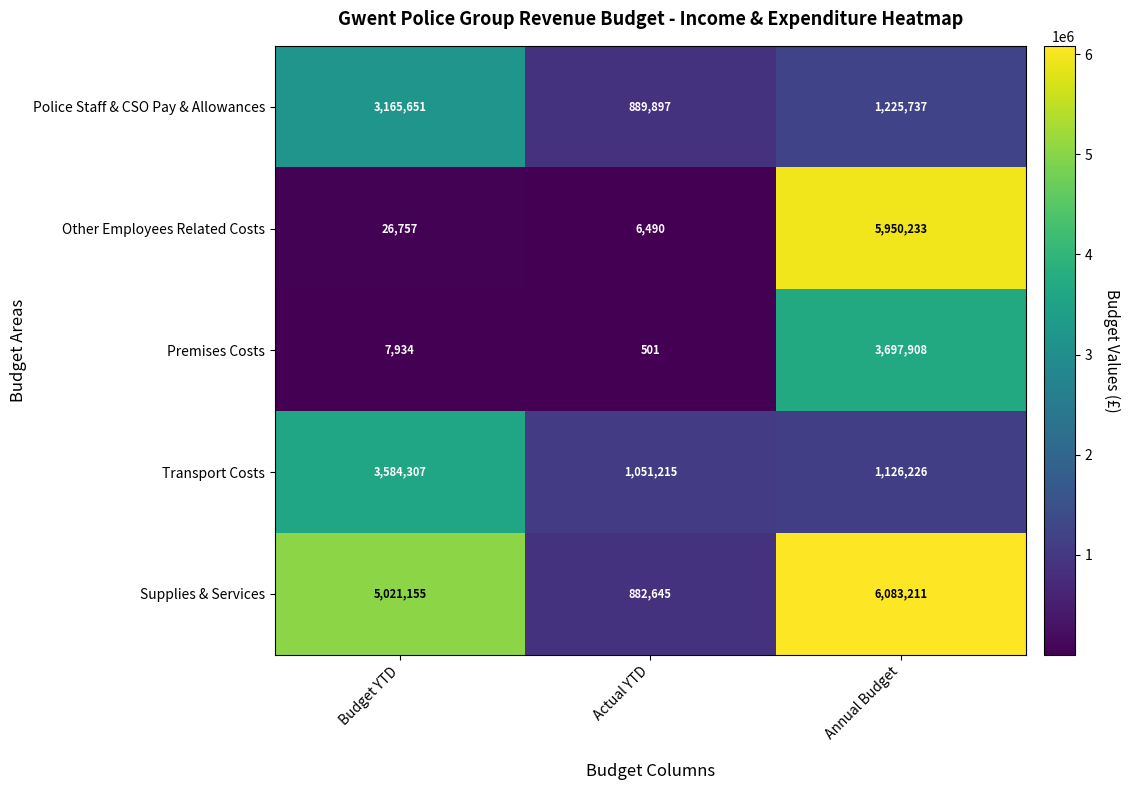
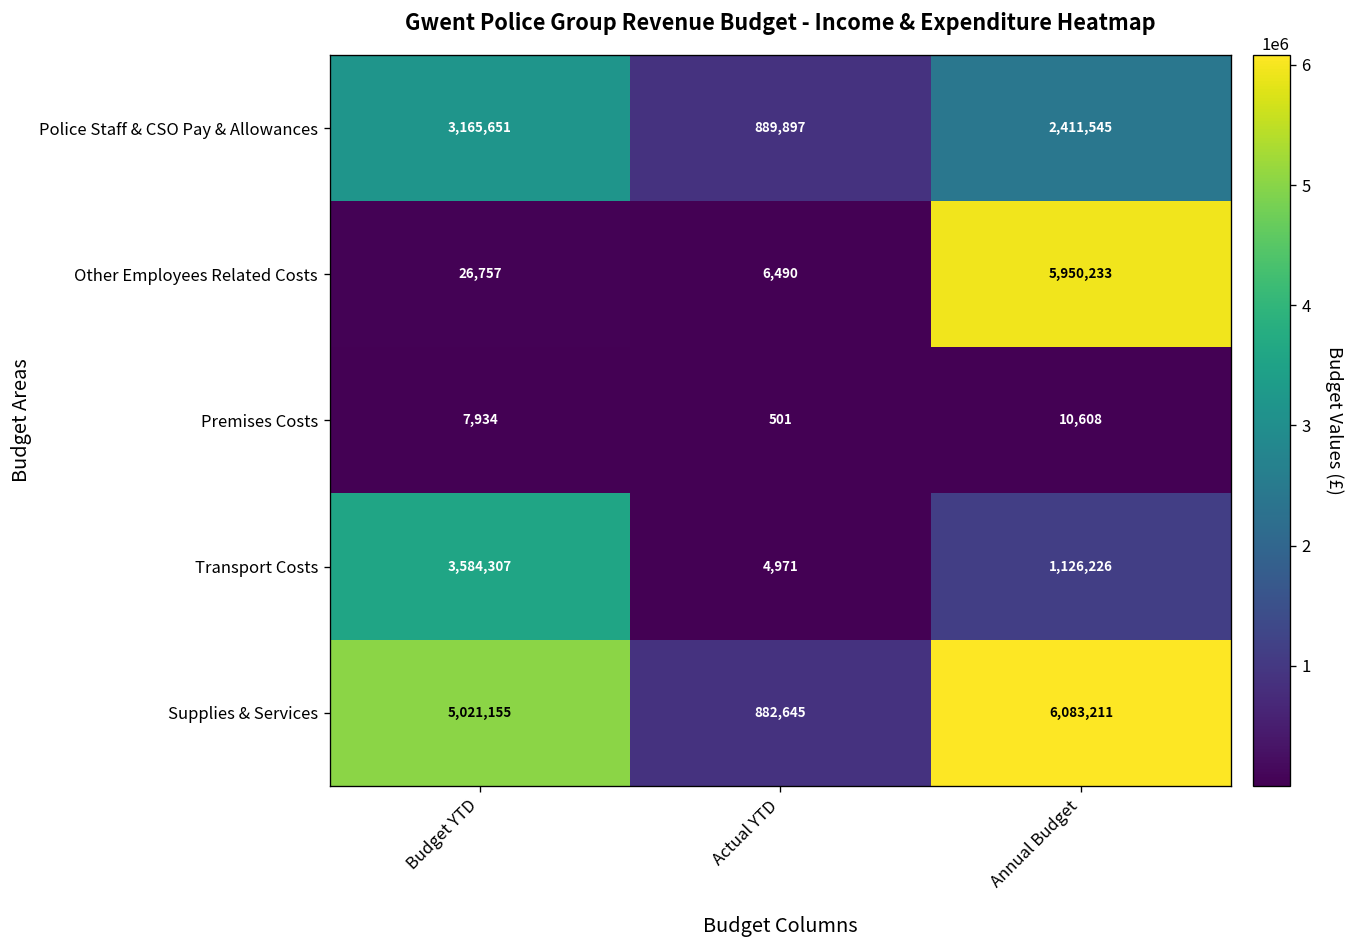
Police Staff & CSO Pay & Allowances, Annual Budget: 1,225,737 -> 2,411,545
Premises Costs, Annual Budget: 3,697,908 -> 10,608
Transport Costs, Actual YTD: 1,051,215 -> 4,971
